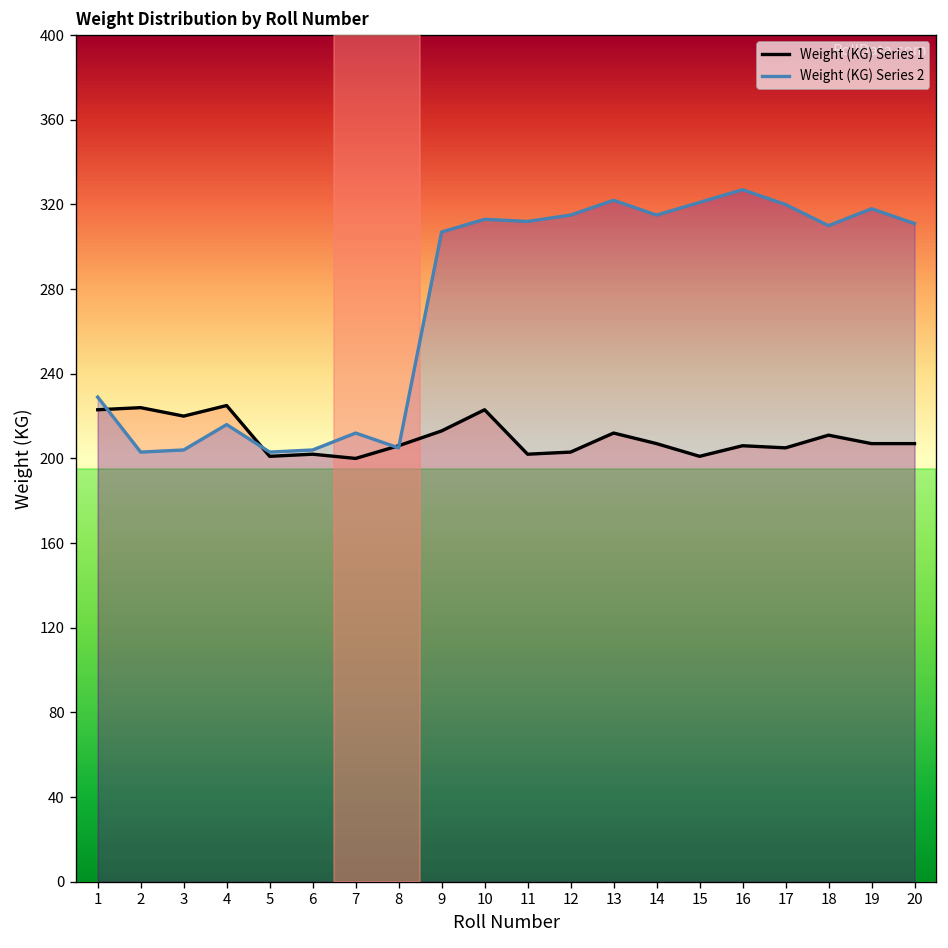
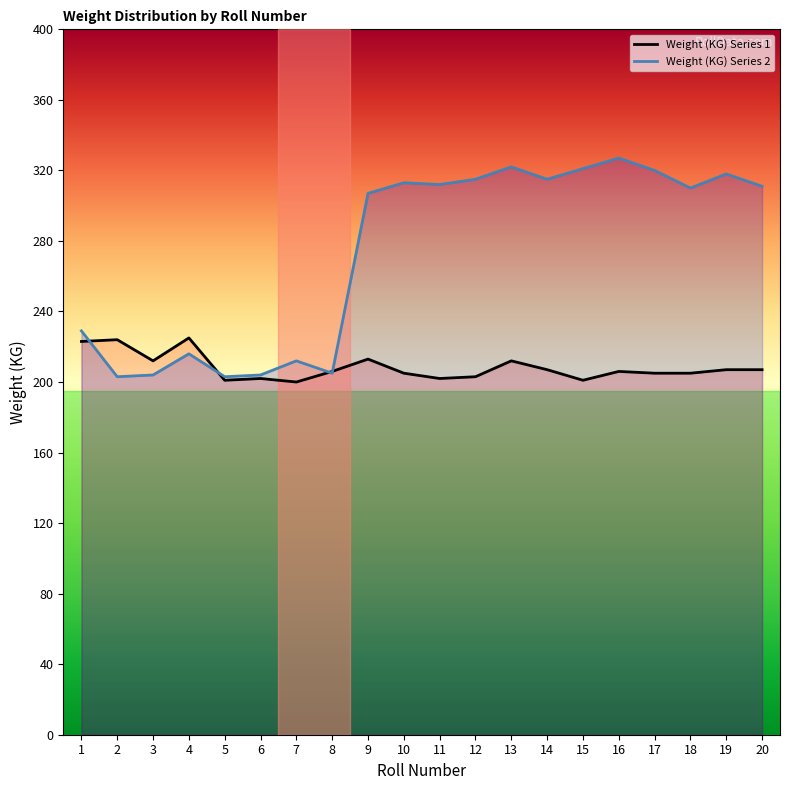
Weight (KG) Series 1, 3: 220 -> 212
Weight (KG) Series 1, 10: 223 -> 205
Weight (KG) Series 1, 18: 211 -> 205
